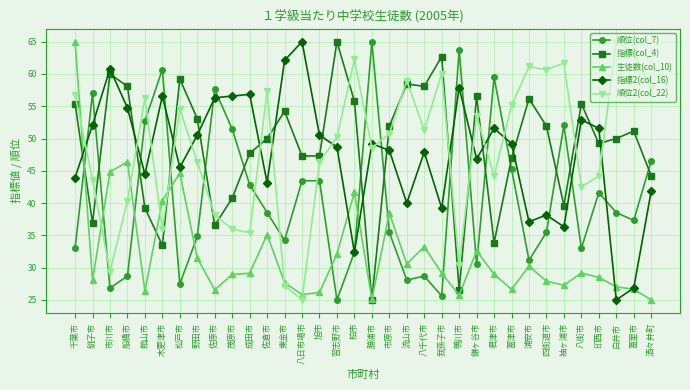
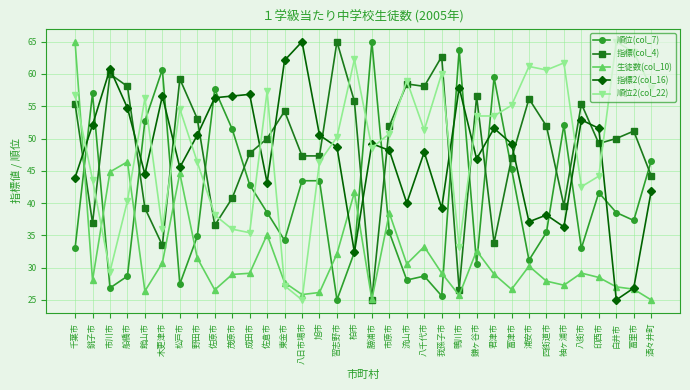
生徒数(col_10), 木更津市: 40 -> 31
順位2(col_22), 鴨川市: 30 -> 33
順位2(col_22), 君津市: 44 -> 53
